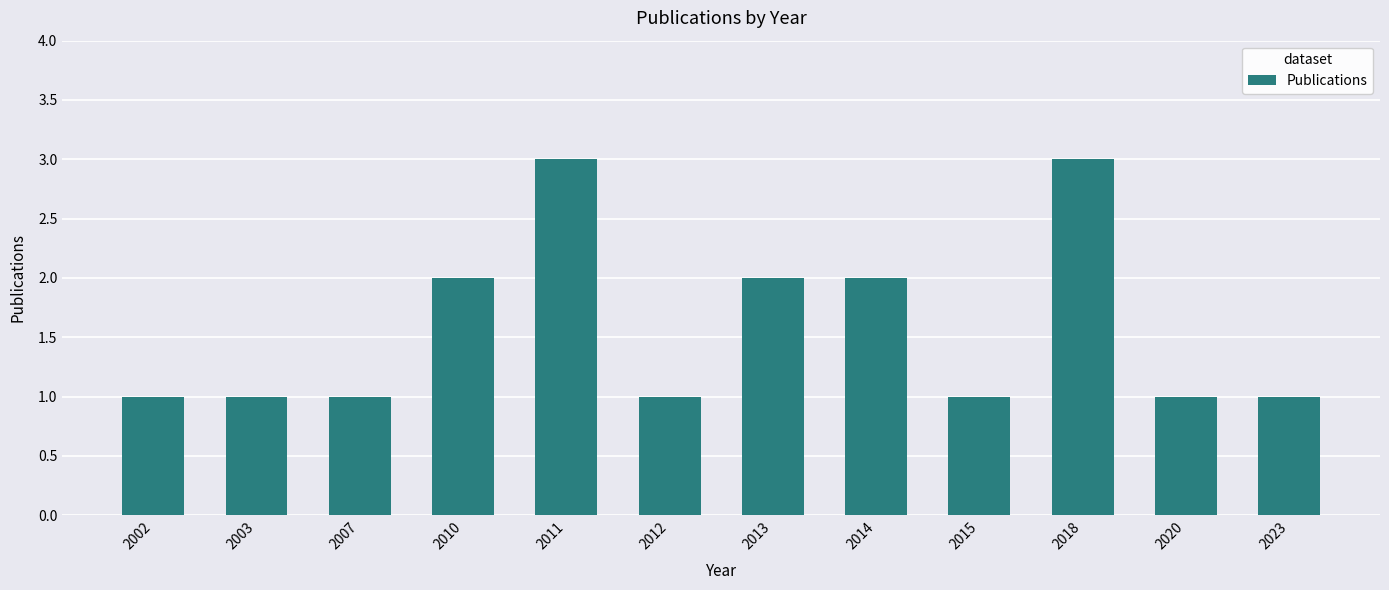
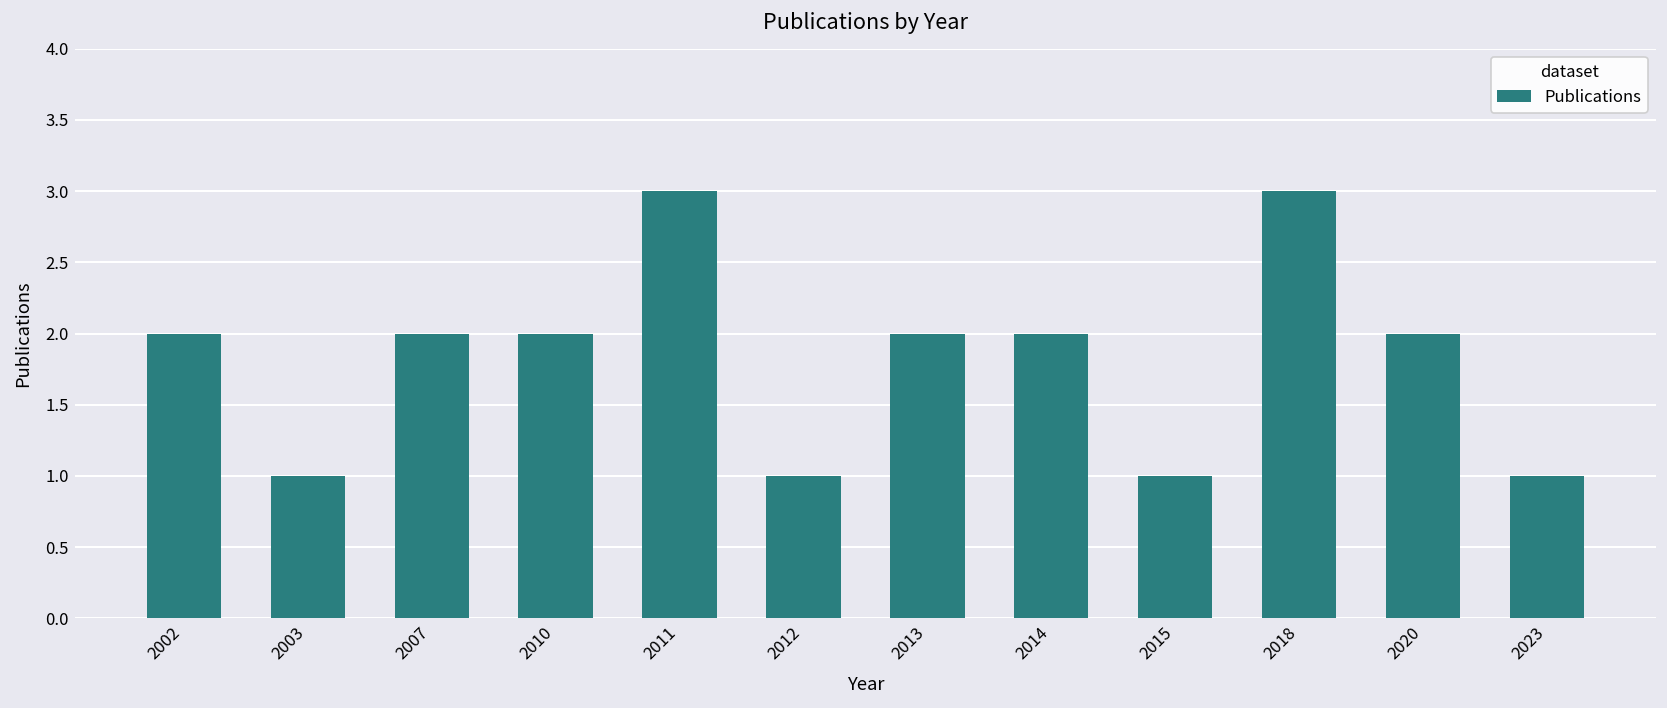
2002: 1 -> 2
2007: 1 -> 2
2020: 1 -> 2
